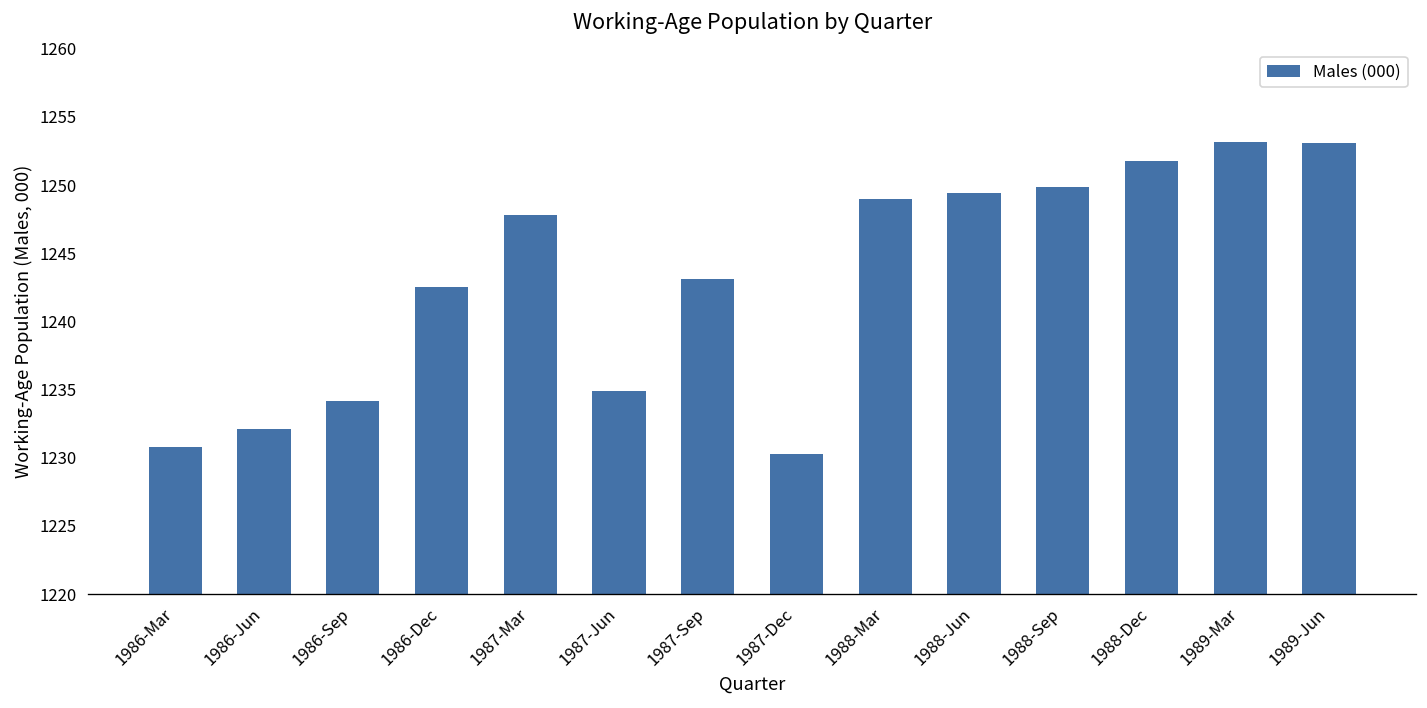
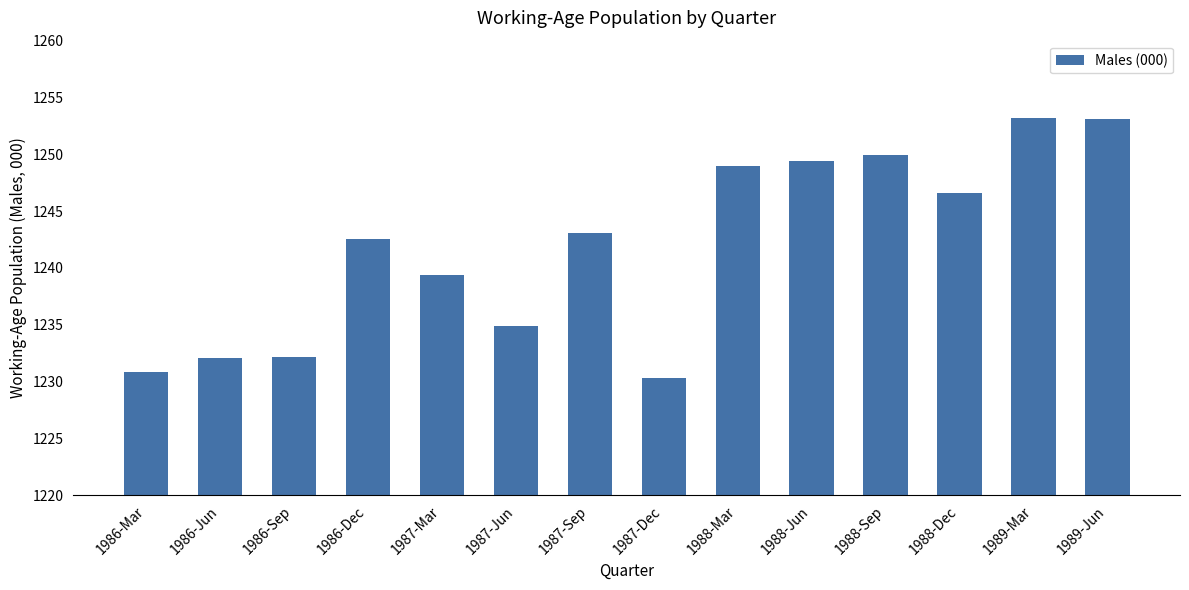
1986-Sep: 1234.2 -> 1232.2
1987-Mar: 1247.8 -> 1239.4
1988-Dec: 1251.8 -> 1246.6
